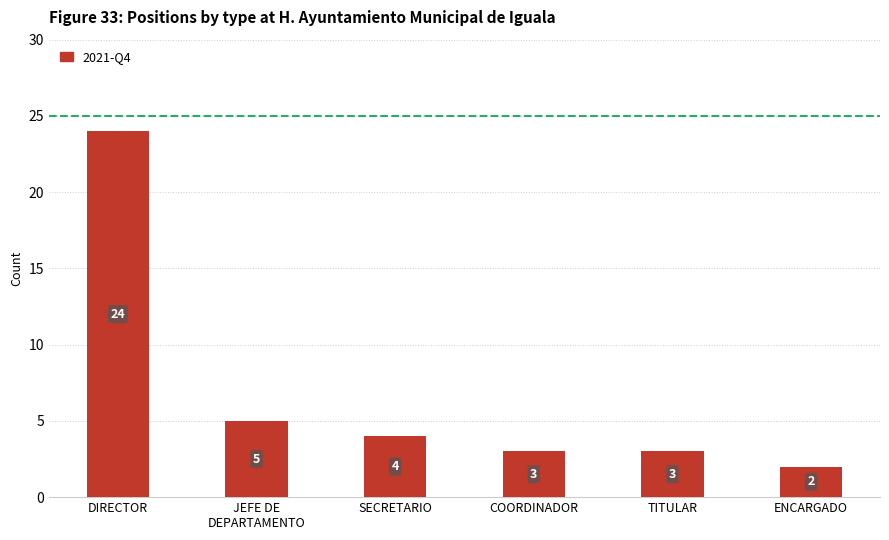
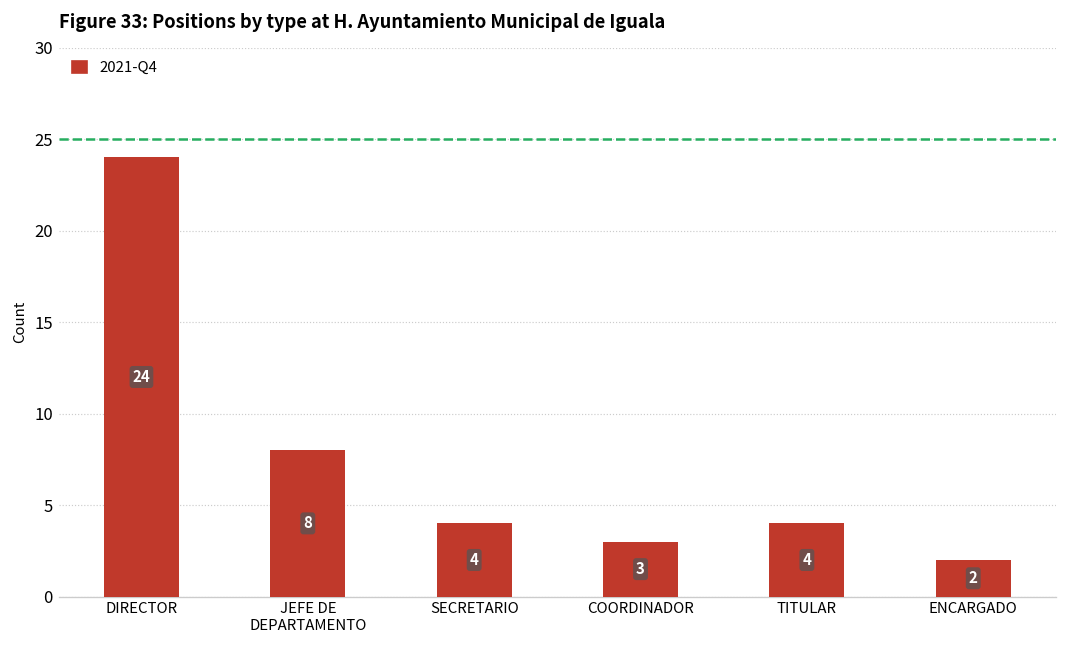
JEFE DE DEPARTAMENTO: 5 -> 8
TITULAR: 3 -> 4
